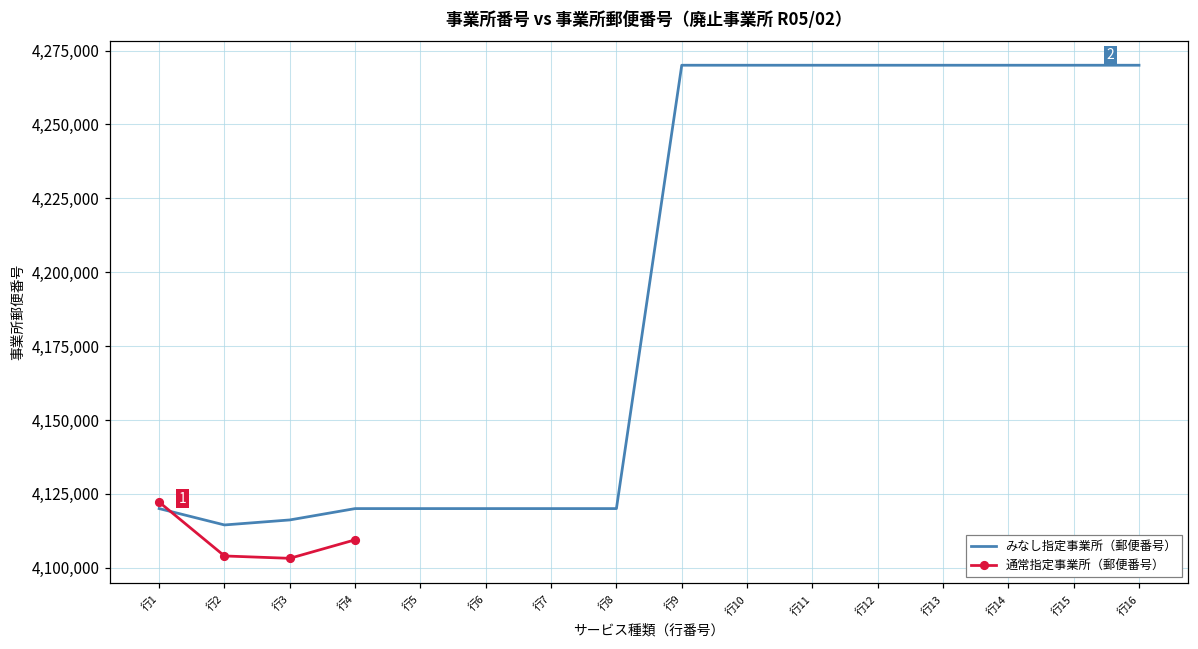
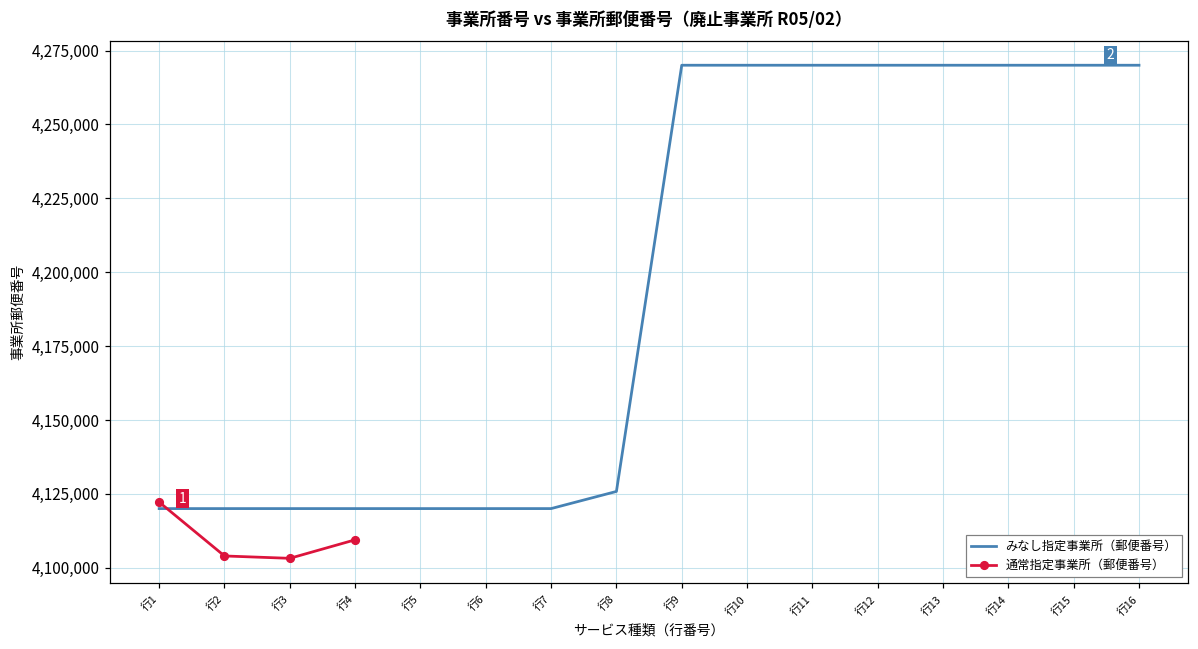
みなし指定事業所（郵便番号）, 行2: 4,115,000 -> 4,120,000
みなし指定事業所（郵便番号）, 行3: 4,116,000 -> 4,120,000
みなし指定事業所（郵便番号）, 行8: 4,120,000 -> 4,126,000
